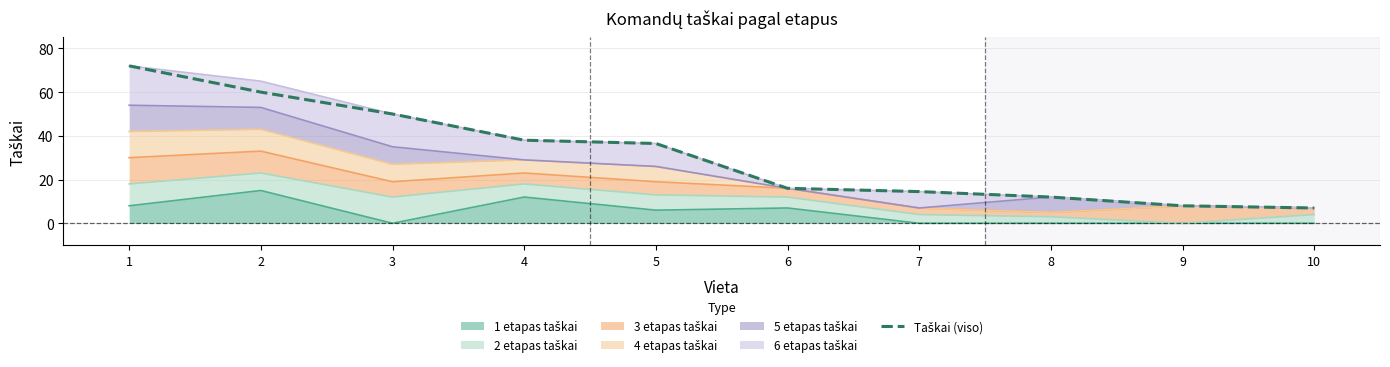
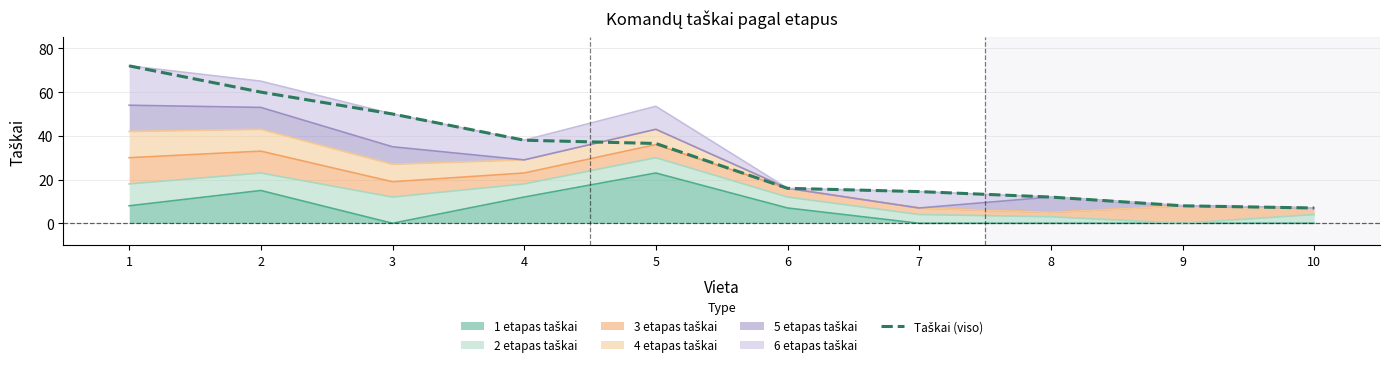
1 etapas taškai, 5: 6 -> 23
